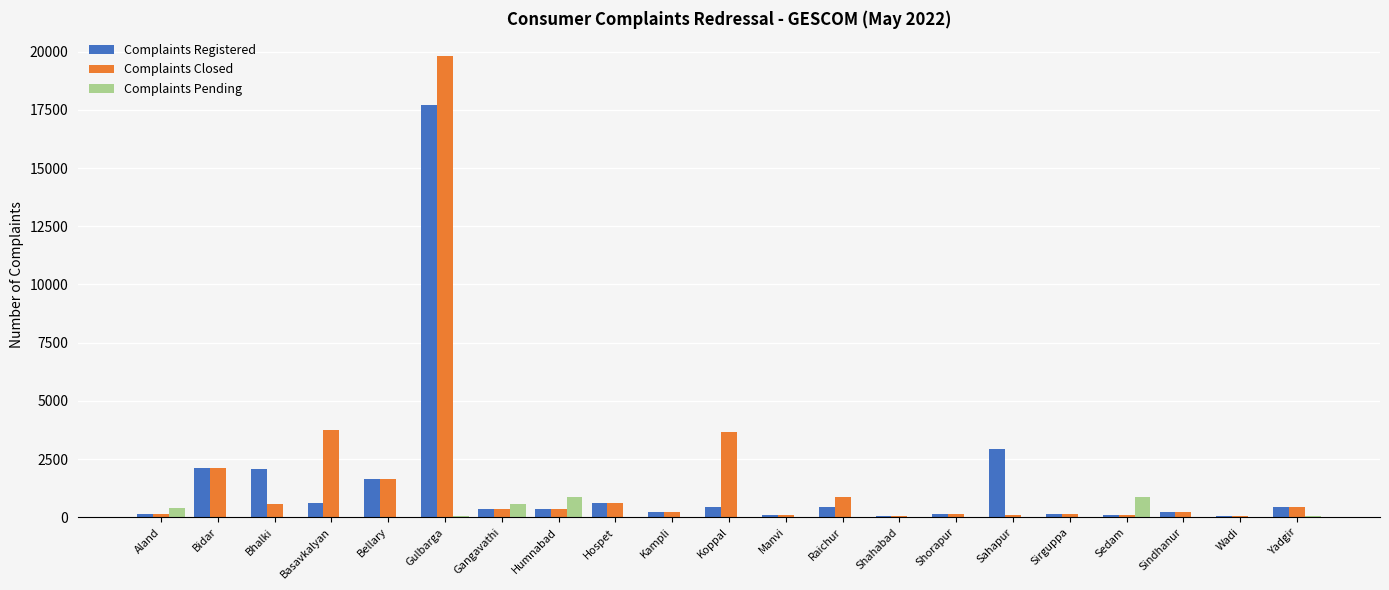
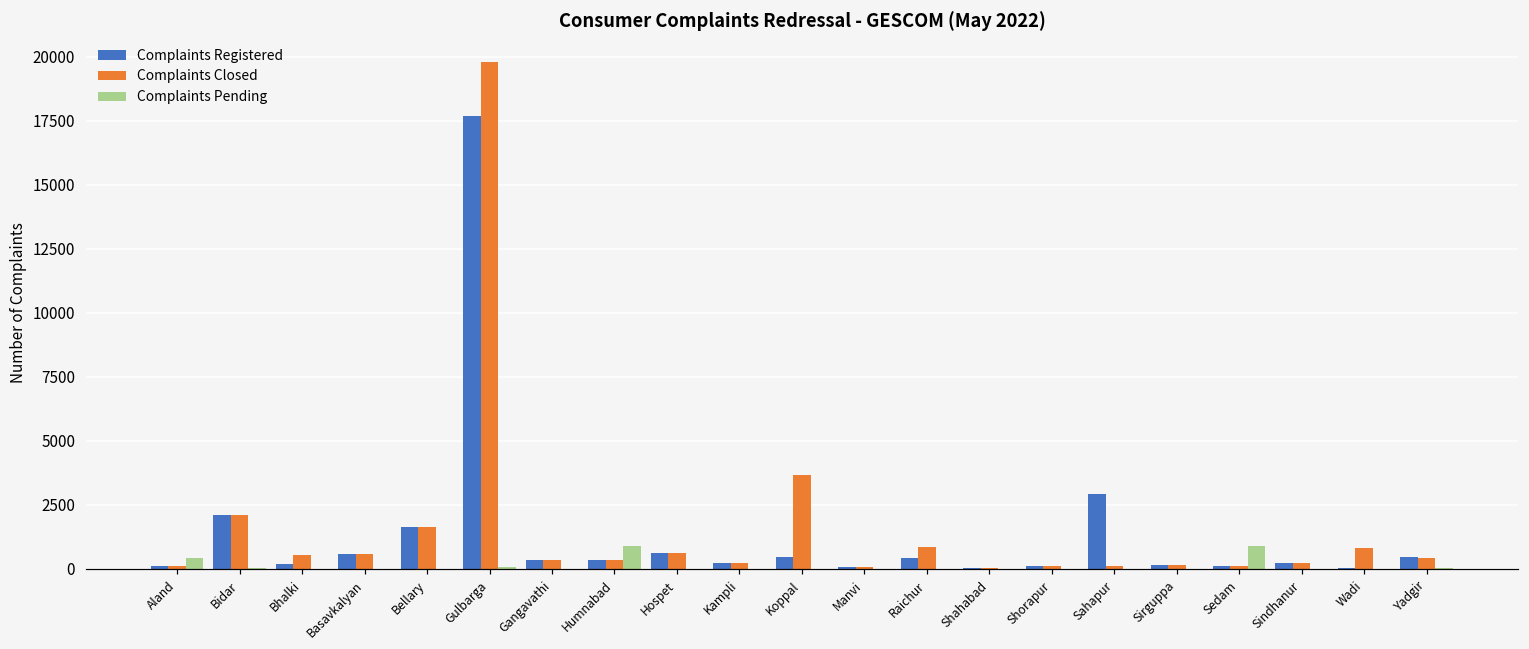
Complaints Registered, Bhalki: 2100 -> 200
Complaints Closed, Basavkalyan: 3800 -> 600
Complaints Pending, Gangavathi: 600 -> 0
Complaints Closed, Wadi: 100 -> 800
